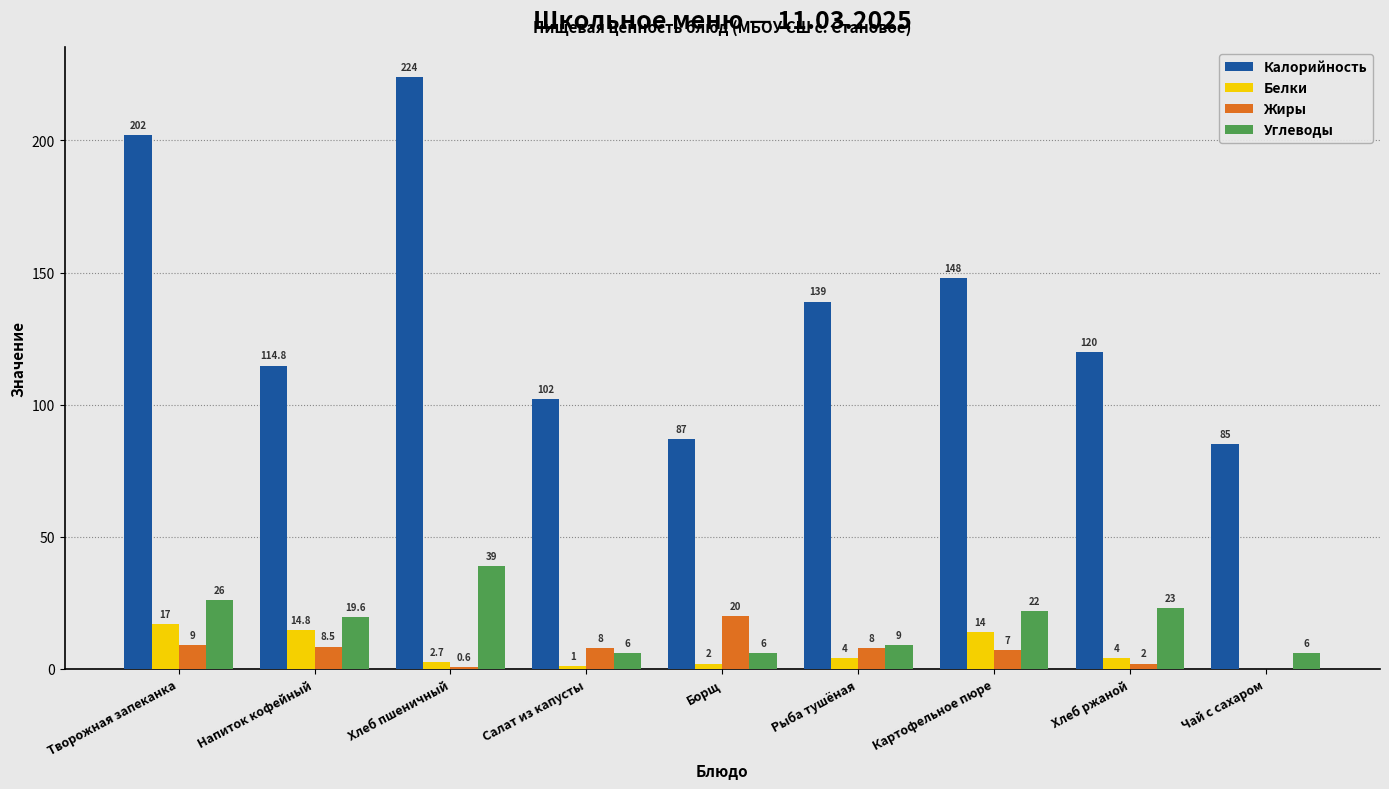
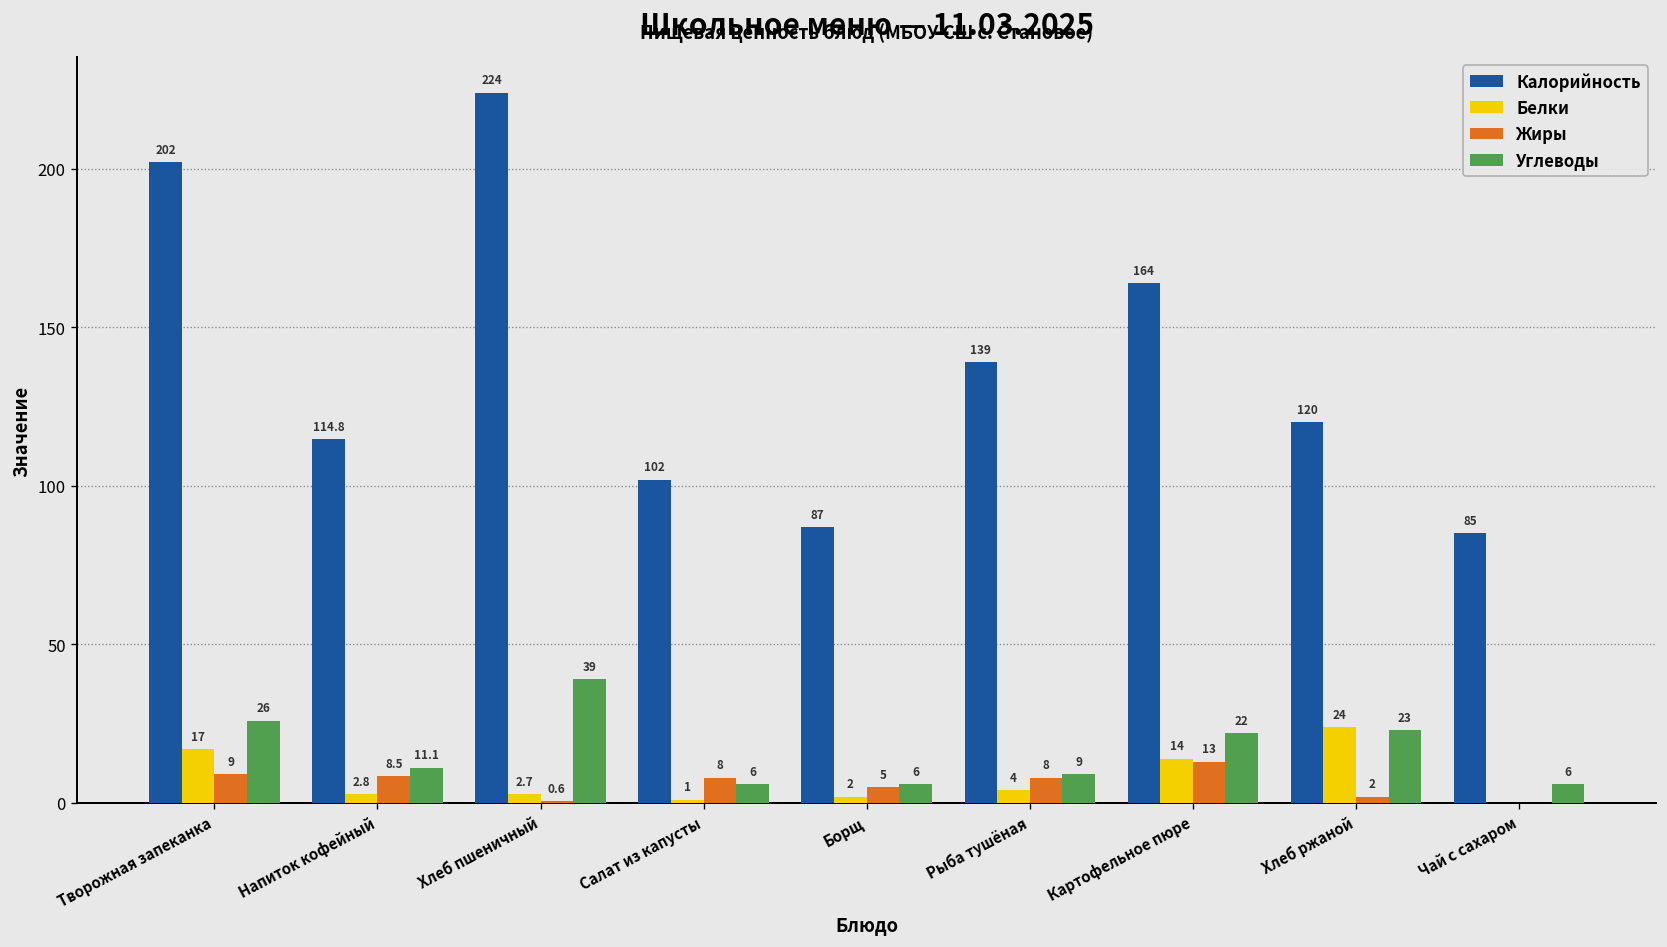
Белки, Напиток кофейный: 14.8 -> 2.8
Углеводы, Напиток кофейный: 19.6 -> 11.1
Жиры, Борщ: 20 -> 5
Калорийность, Картофельное пюре: 148 -> 164
Жиры, Картофельное пюре: 7 -> 13
Белки, Хлеб ржаной: 4 -> 24
